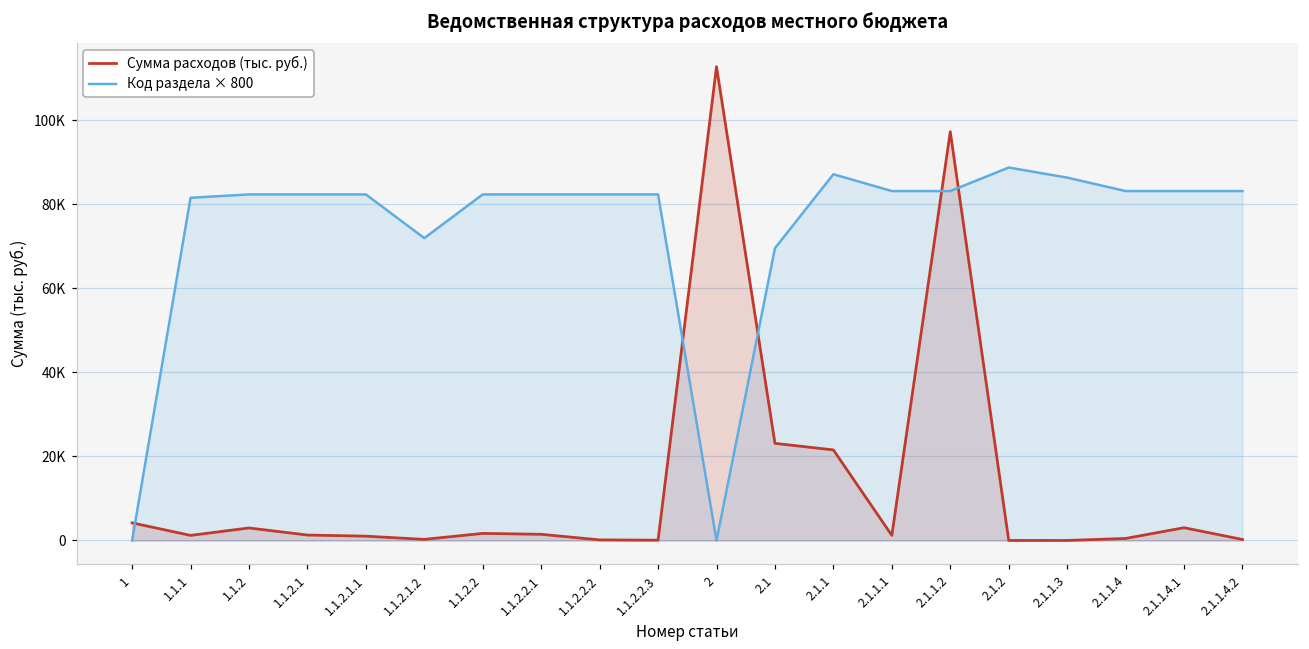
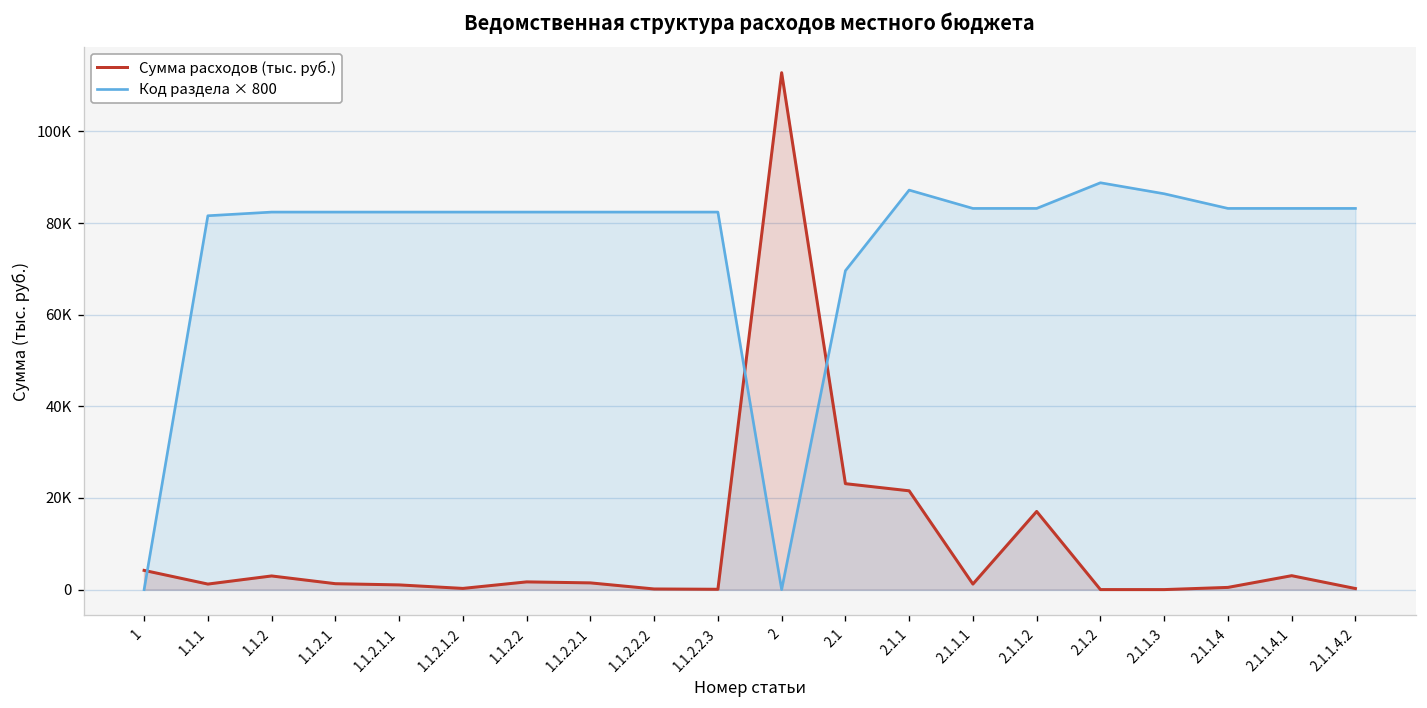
Код раздела × 800, 1.1.2.1.2: 72000 -> 82000
Сумма расходов (тыс. руб.), 2.1.1.2: 97000 -> 17000
